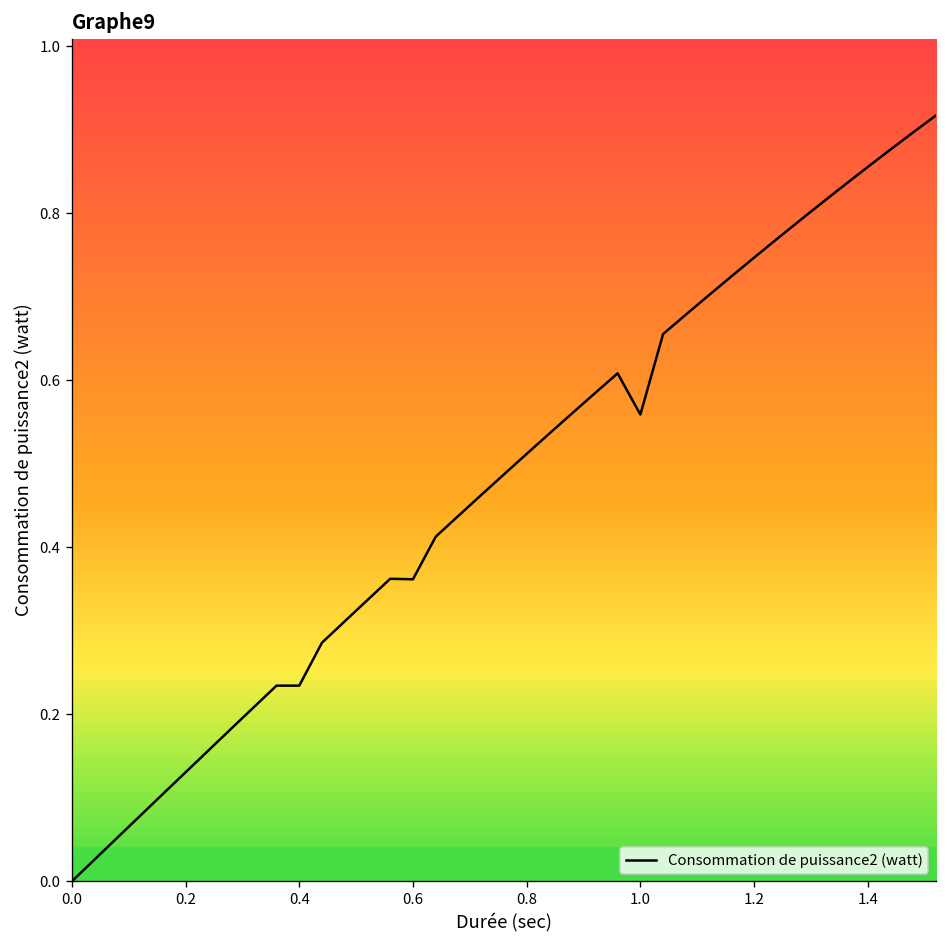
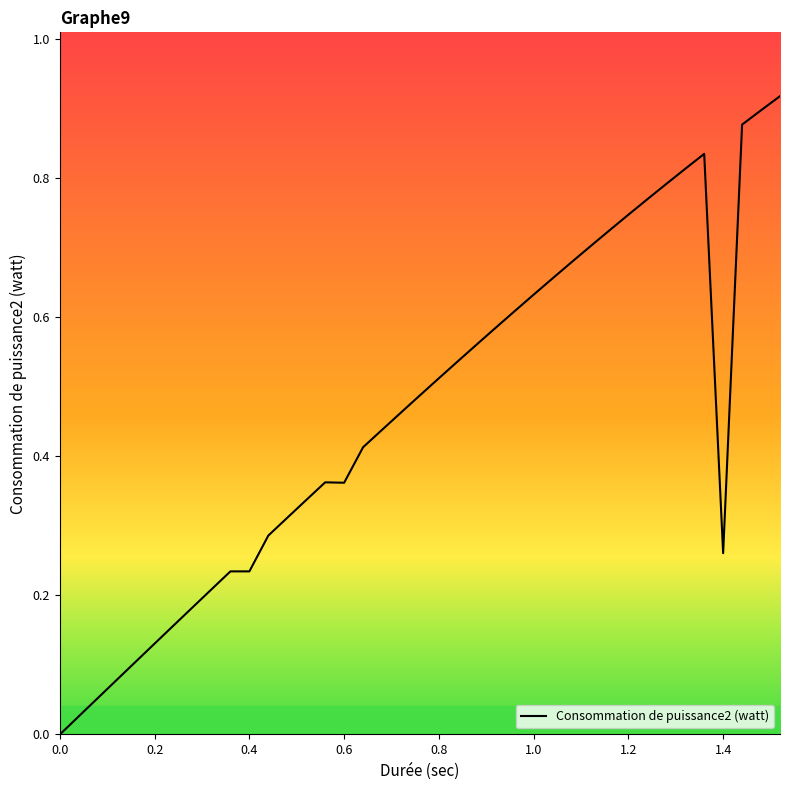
1.0: 0.56 -> 0.63
1.4: 0.86 -> 0.26
